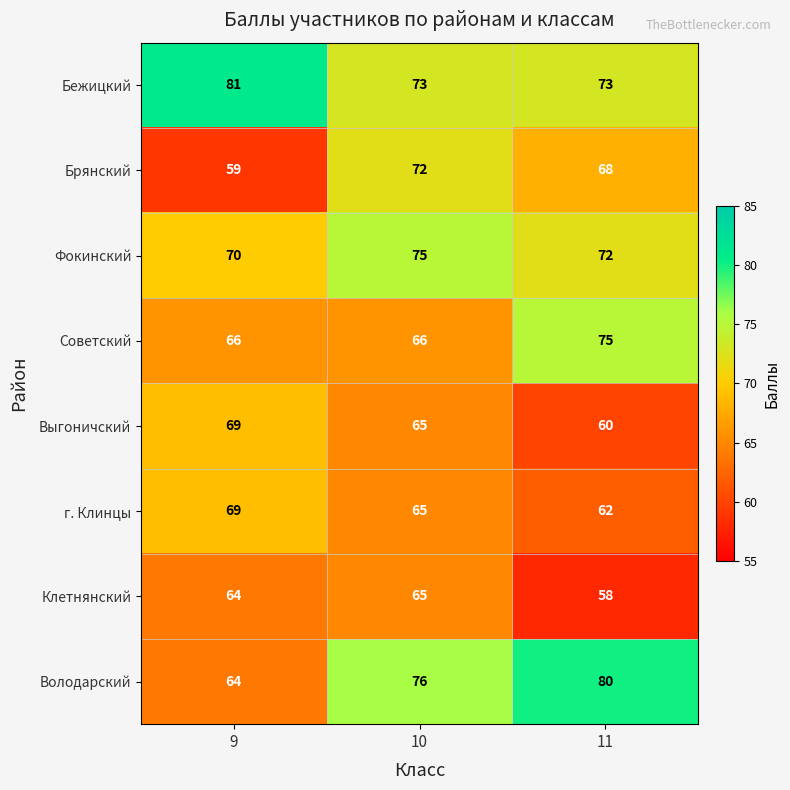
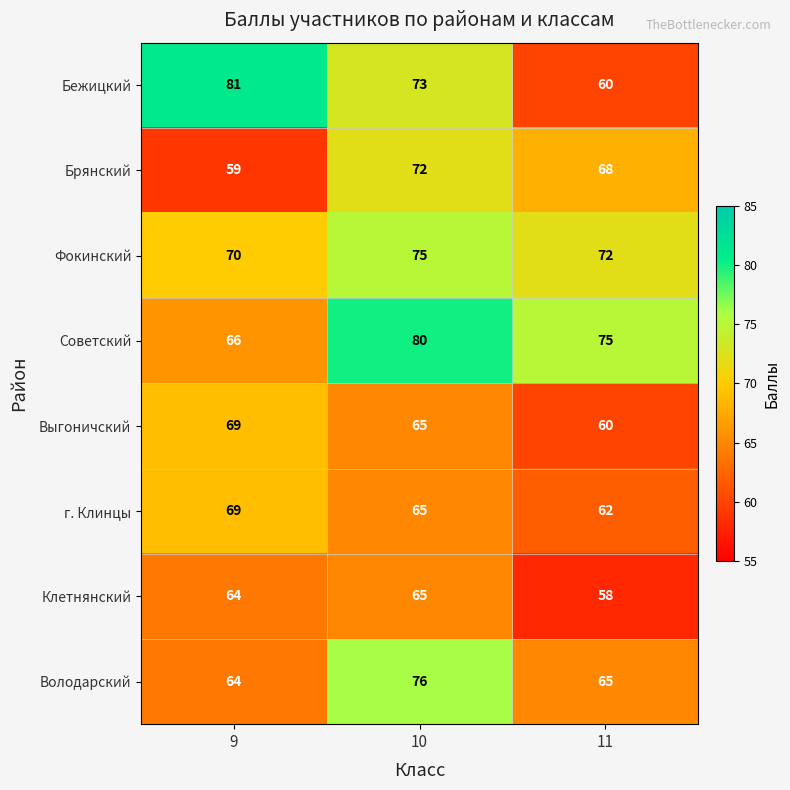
Бежицкий, 11: 73 -> 60
Советский, 10: 66 -> 80
Володарский, 11: 80 -> 65
